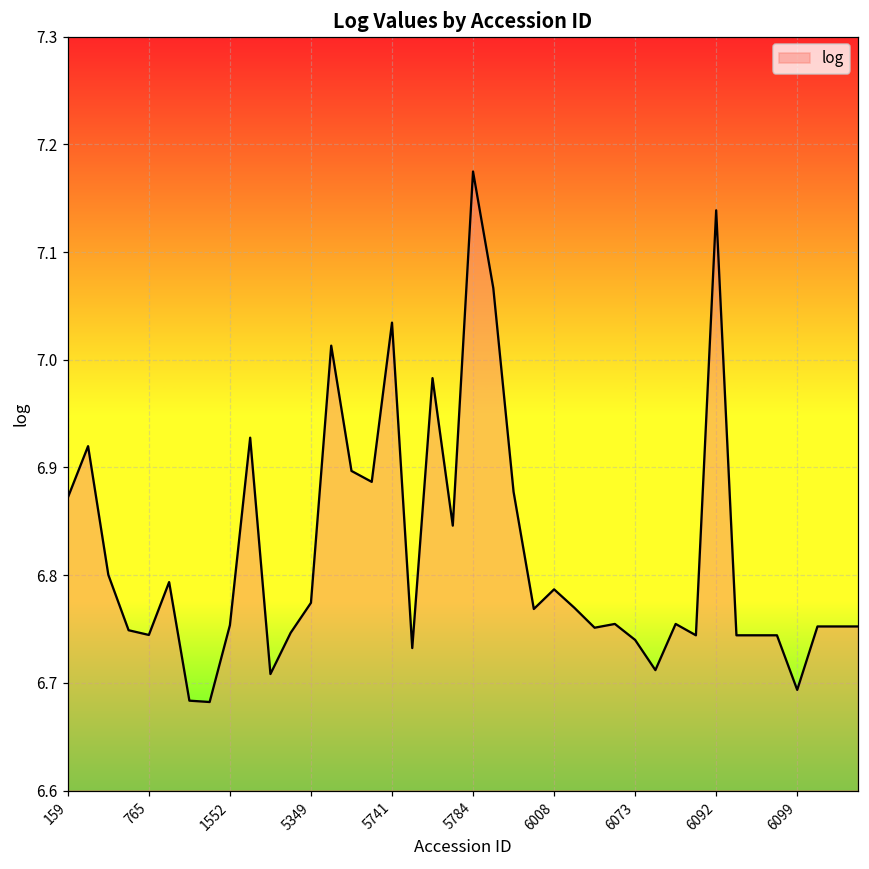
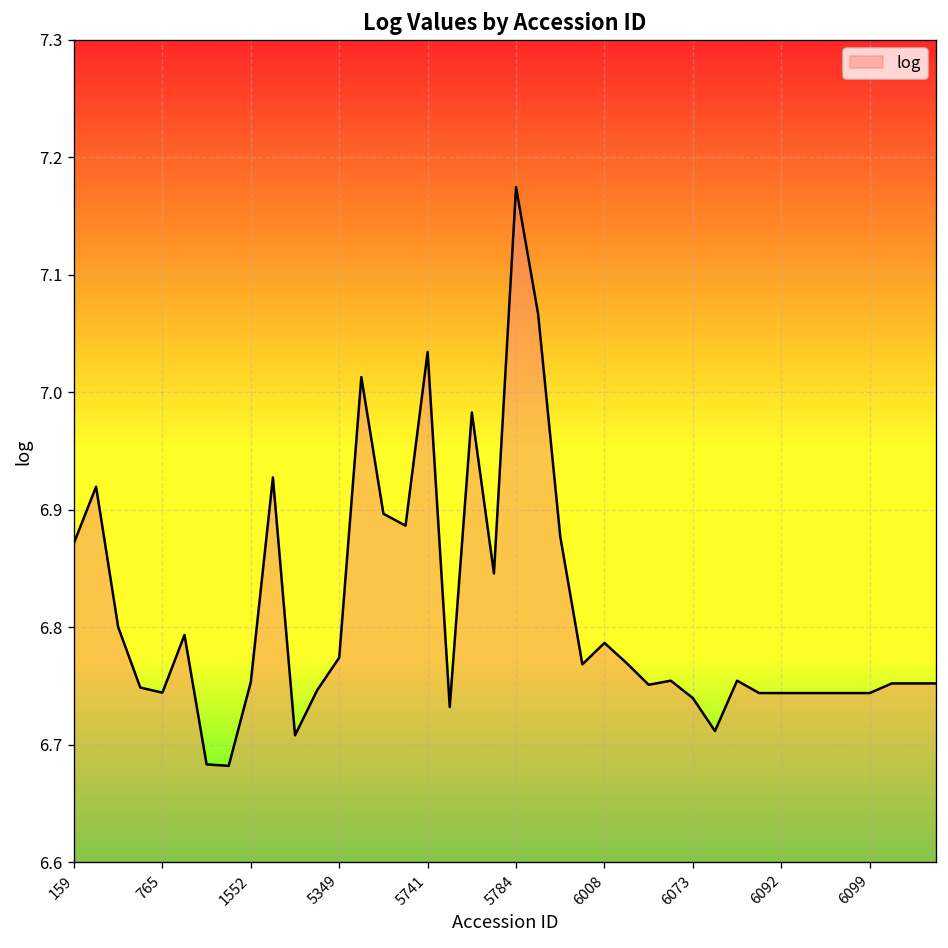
6092: 7.14 -> 6.74
6099: 6.69 -> 6.74
